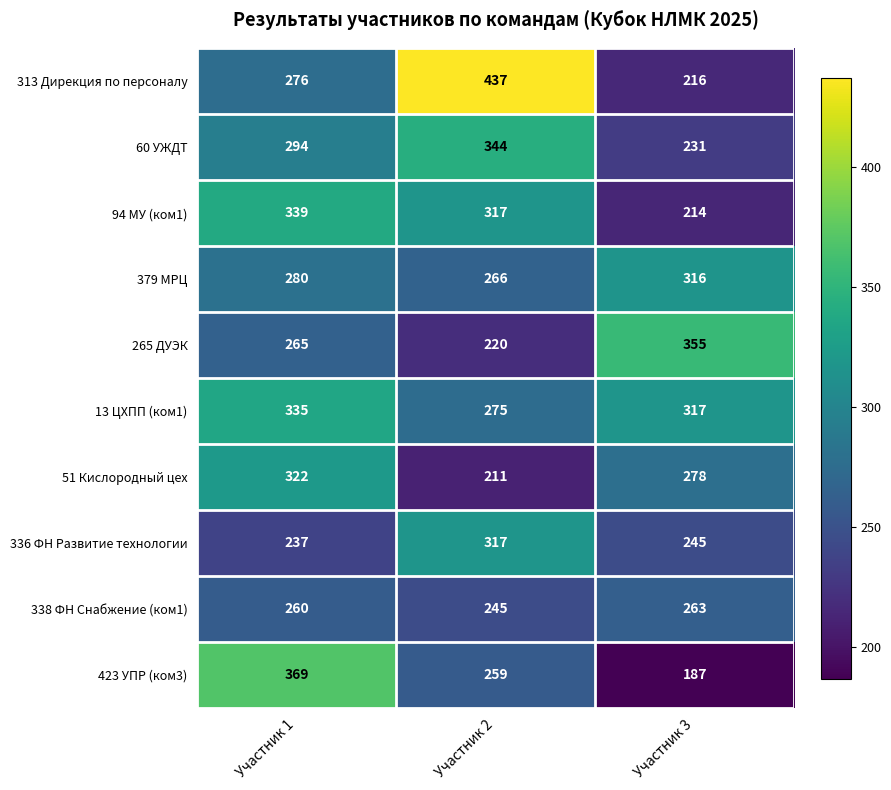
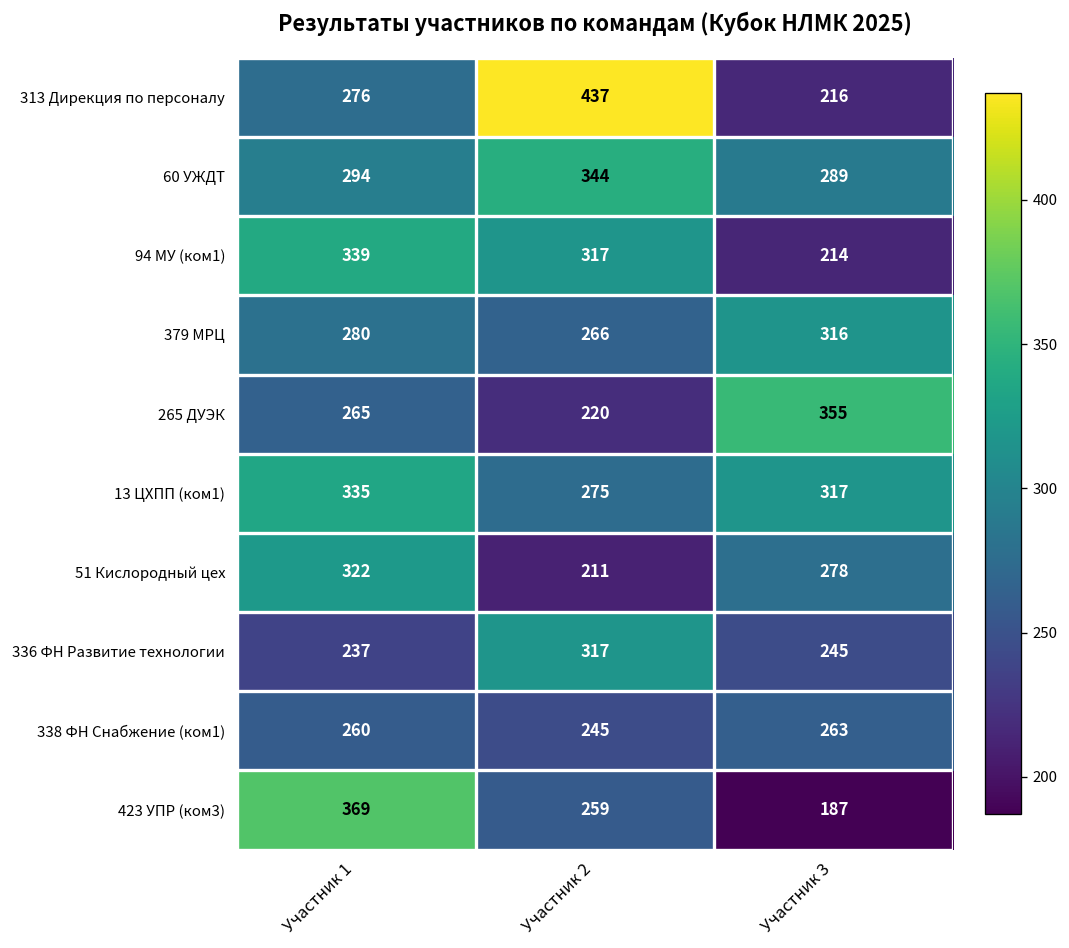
60 УЖДТ, Участник 3: 231 -> 289
